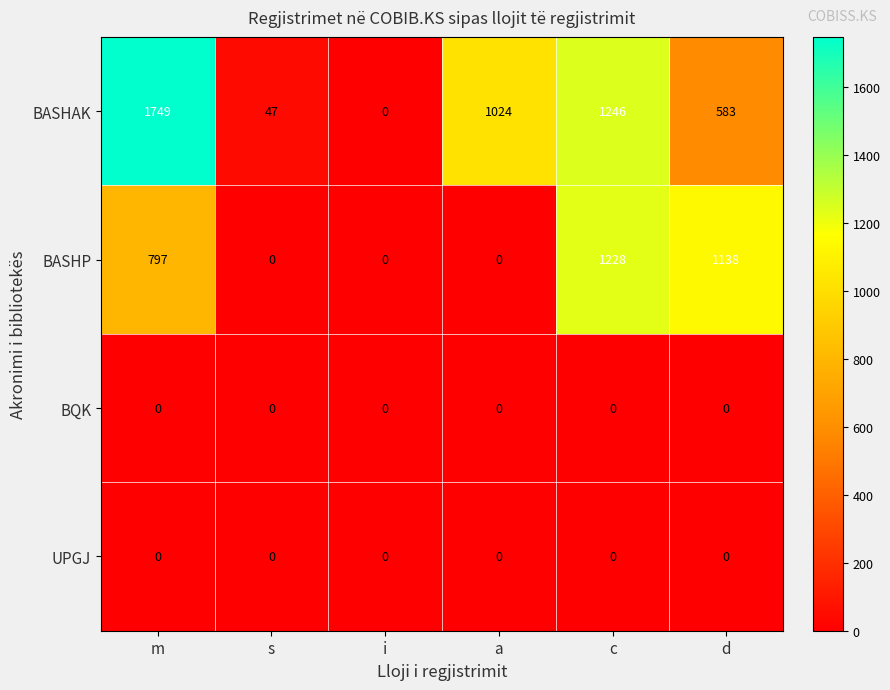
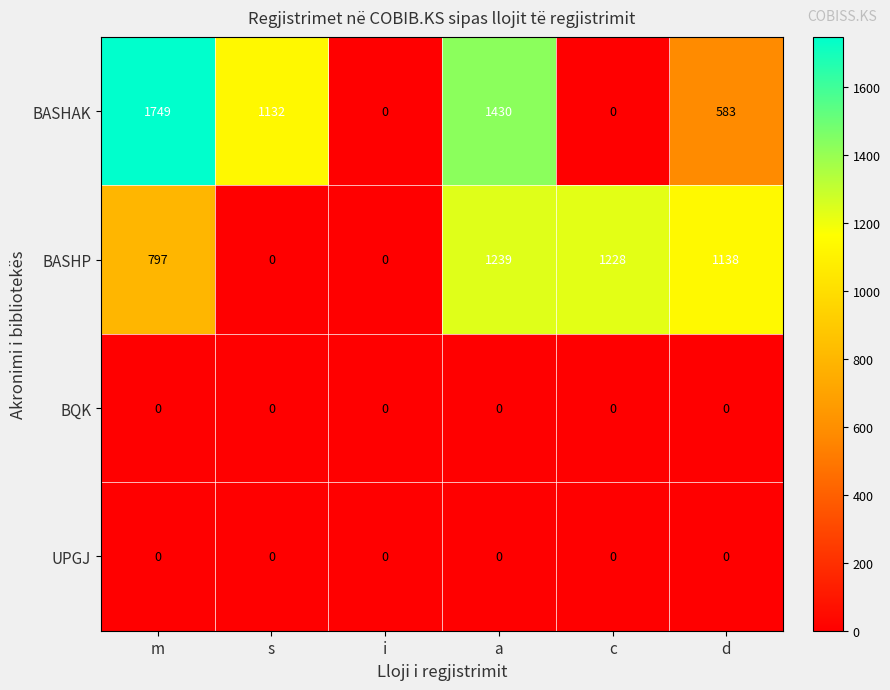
BASHAK, s: 47 -> 1132
BASHAK, a: 1024 -> 1430
BASHAK, c: 1246 -> 0
BASHP, a: 0 -> 1239
